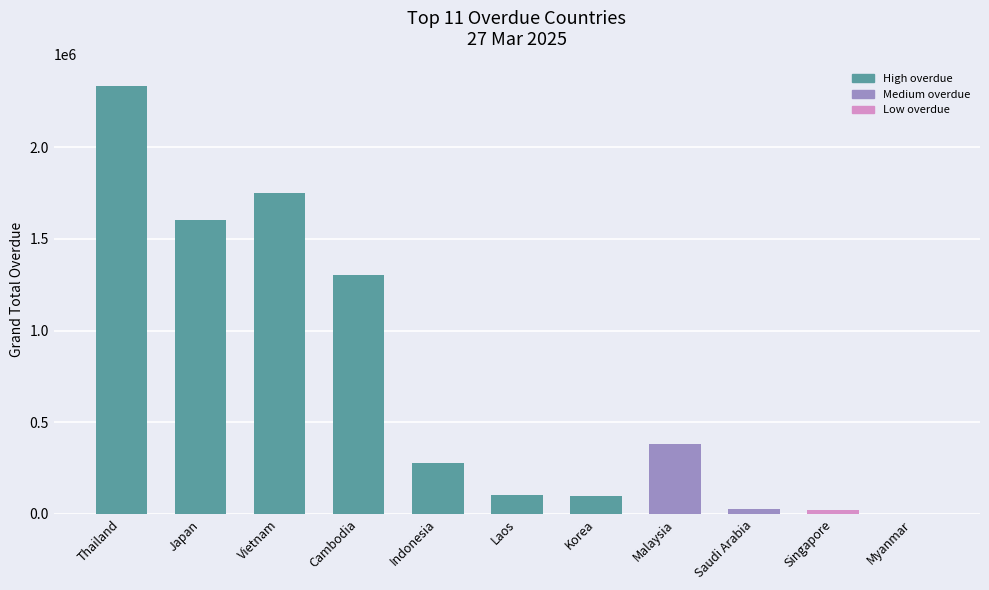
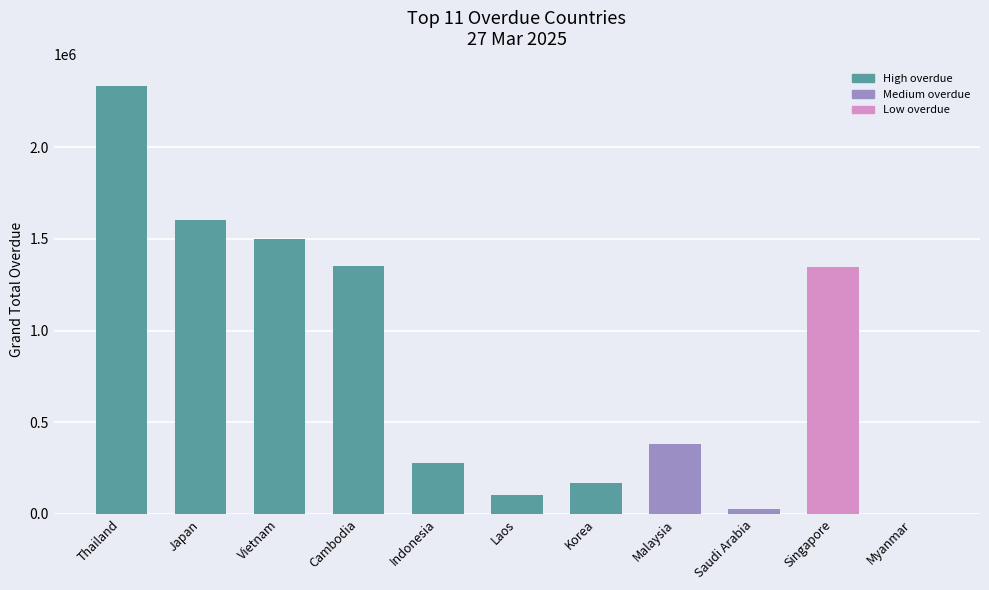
Vietnam: 1750000 -> 1500000
Cambodia: 1300000 -> 1350000
Korea: 100000 -> 170000
Singapore: 20000 -> 1340000
